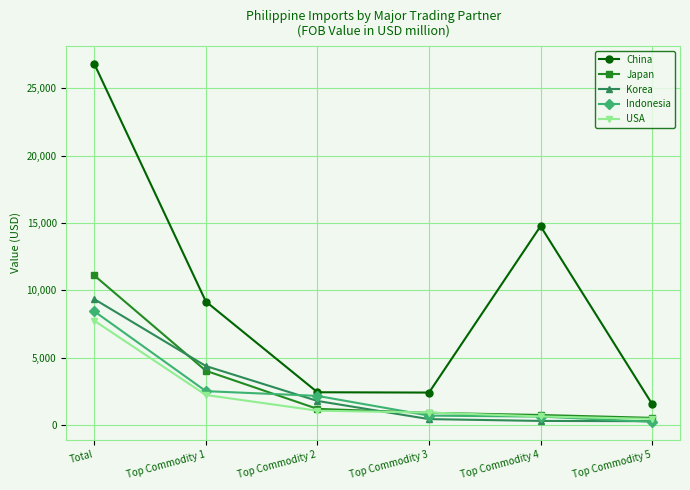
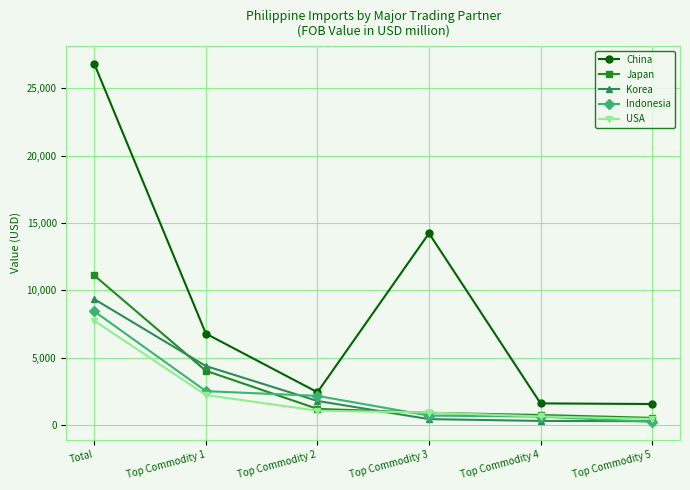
China, Top Commodity 1: 9,200 -> 6,800
China, Top Commodity 3: 2,400 -> 14,200
China, Top Commodity 4: 14,800 -> 1,600
